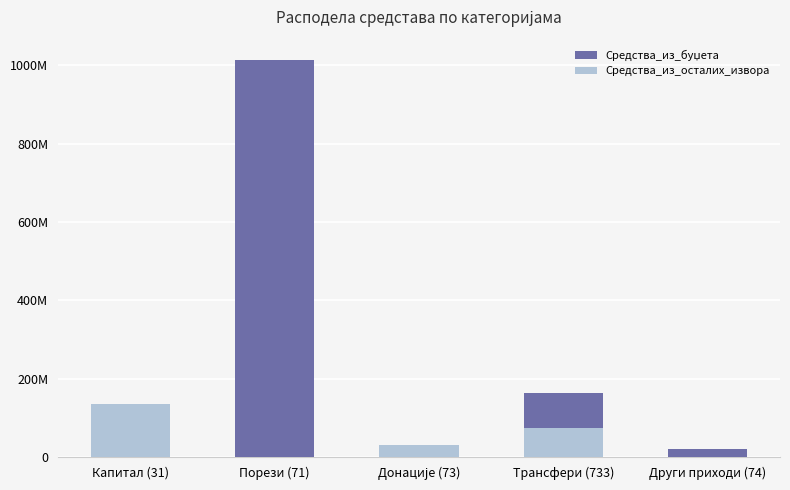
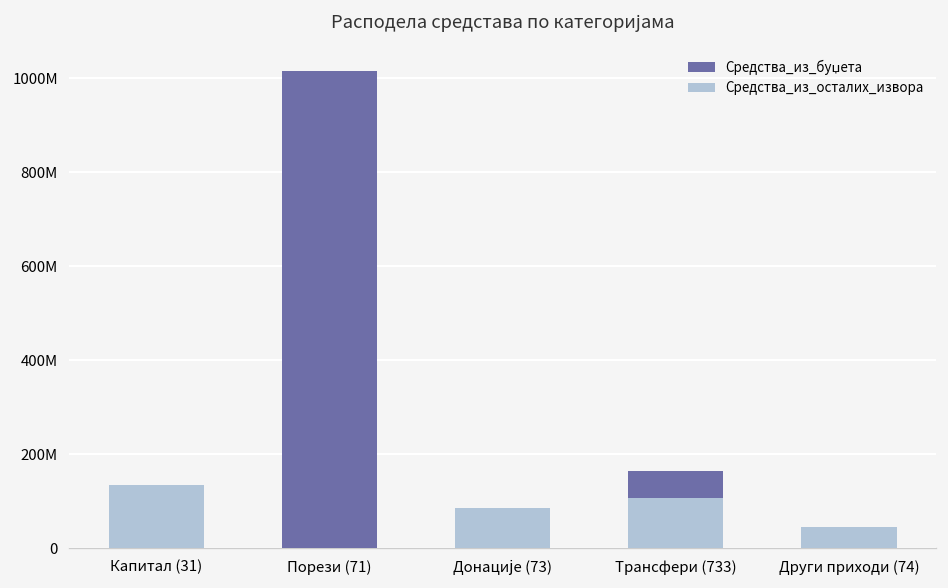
Средства_из_осталих_извора, Донације (73): 30000000 -> 90000000
Средства_из_осталих_извора, Трансфери (733): 70000000 -> 110000000
Средства_из_осталих_извора, Други приходи (74): 0 -> 50000000
